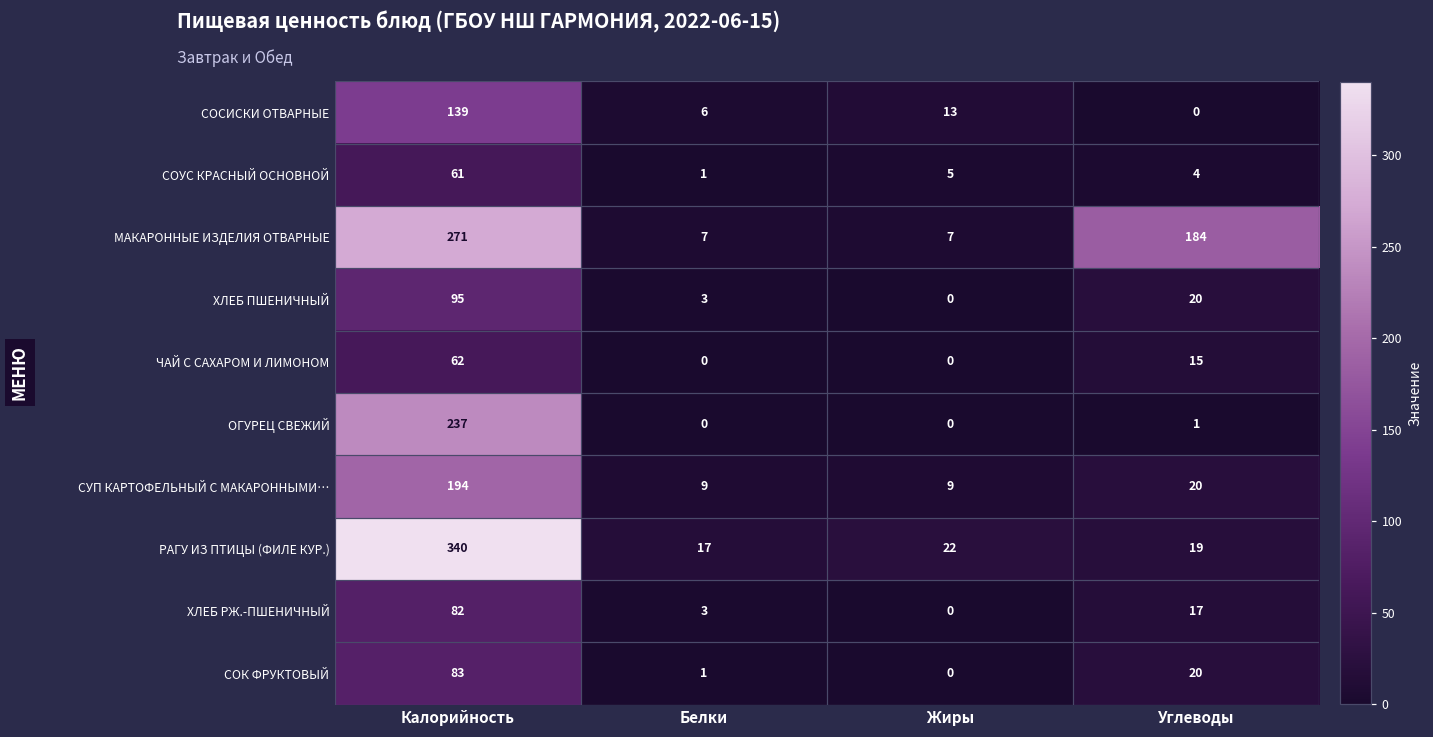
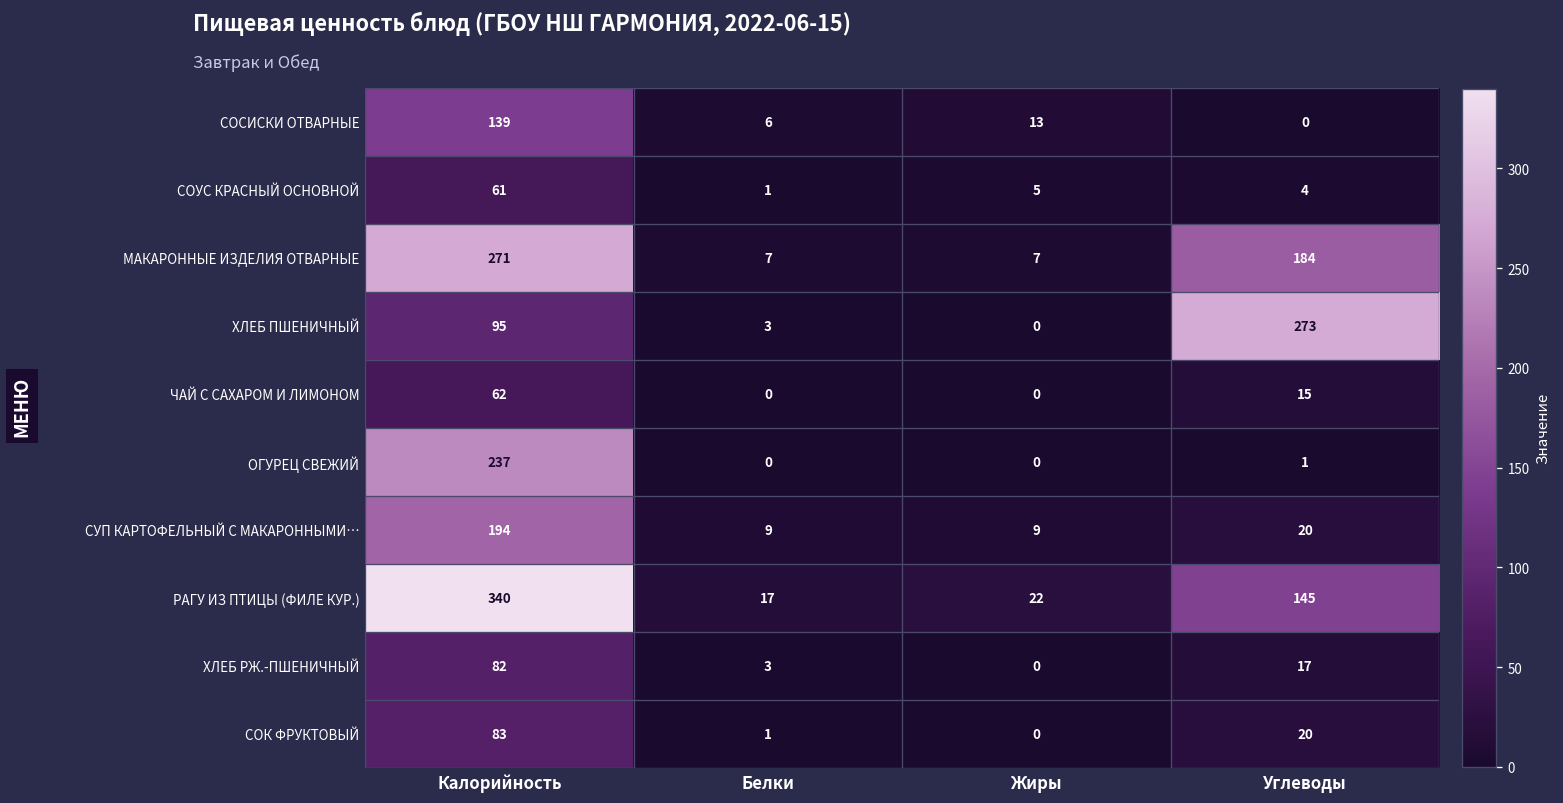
ХЛЕБ ПШЕНИЧНЫЙ, Углеводы: 20 -> 273
РАГУ ИЗ ПТИЦЫ (ФИЛЕ КУР.), Углеводы: 19 -> 145
